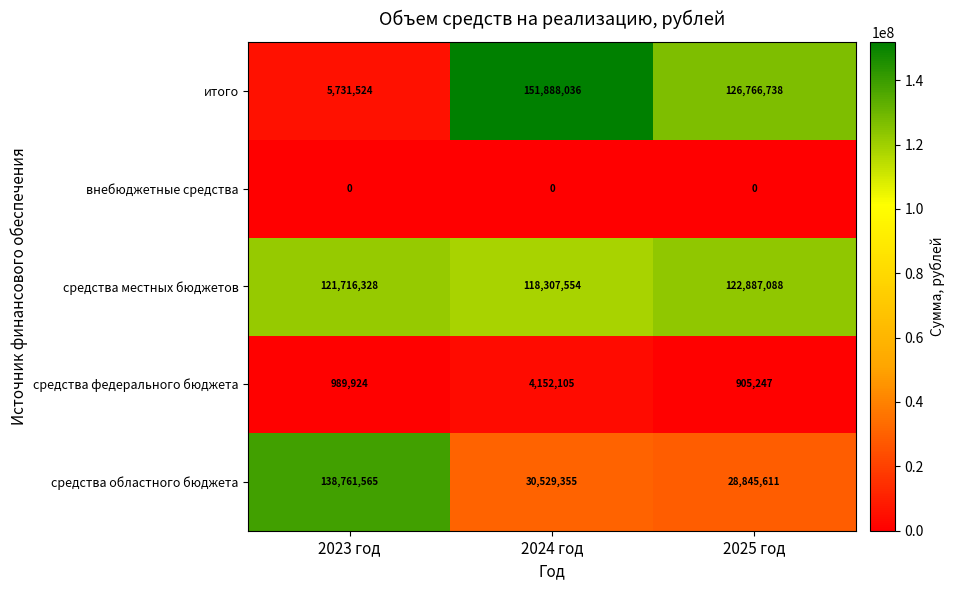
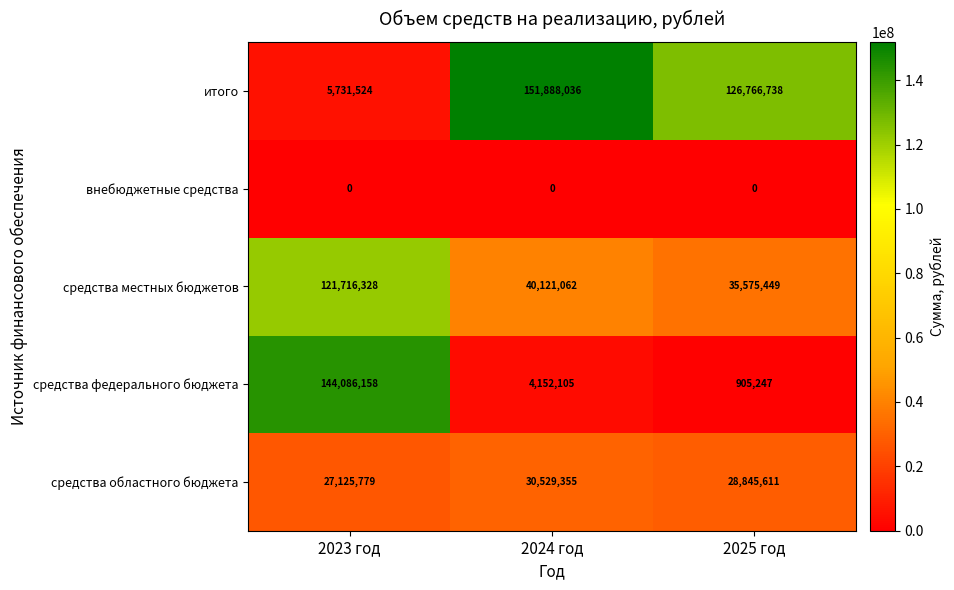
средства местных бюджетов, 2024 год: 118,307,554 -> 40,121,062
средства местных бюджетов, 2025 год: 122,887,088 -> 35,575,449
средства федерального бюджета, 2023 год: 989,924 -> 144,086,158
средства областного бюджета, 2023 год: 138,761,565 -> 27,125,779
